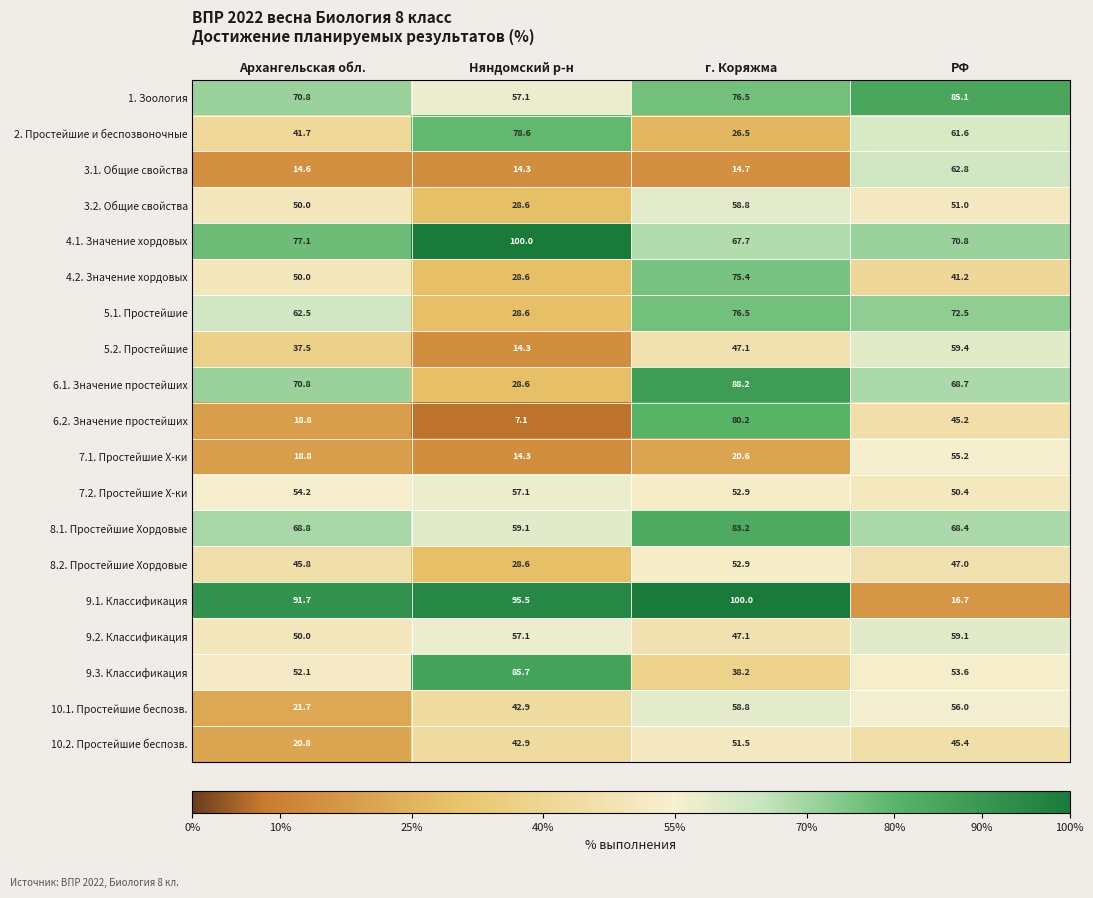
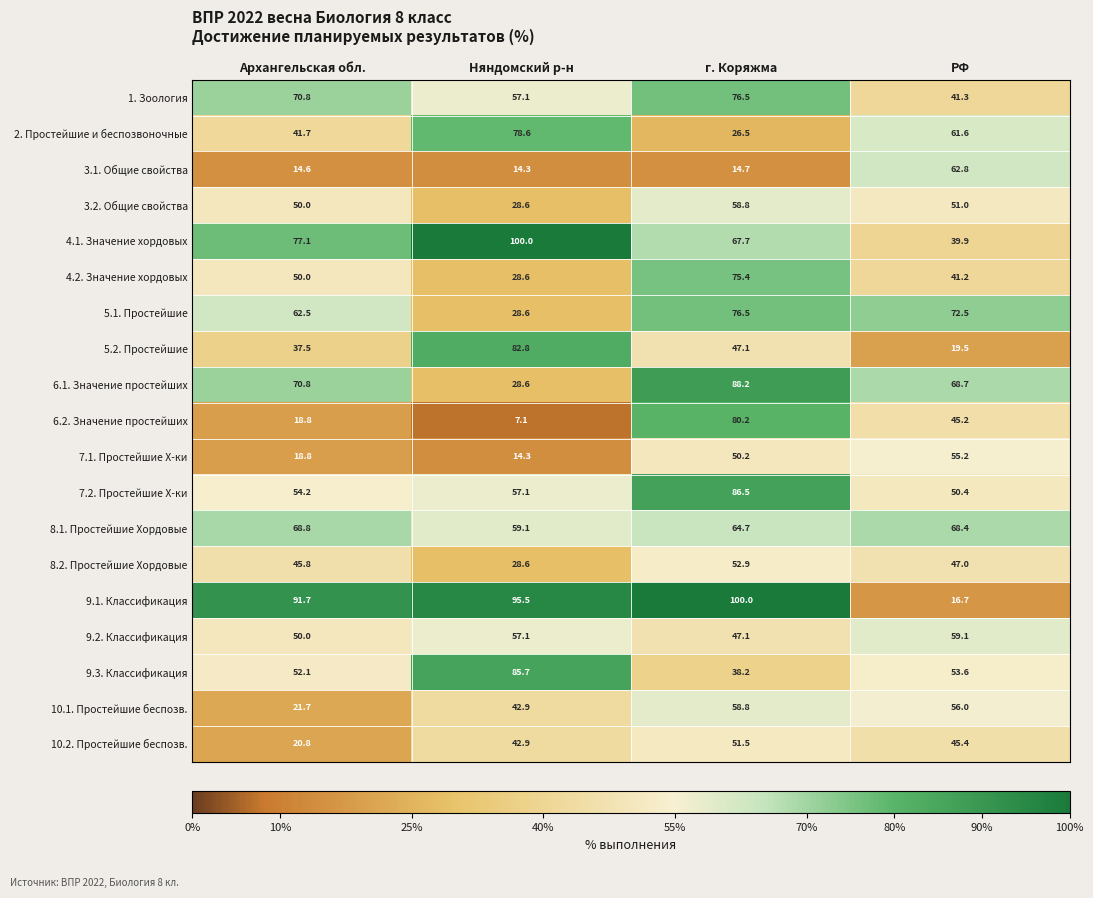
1. Зоология, РФ: 85.1 -> 41.3
4.1. Значение хордовых, РФ: 70.8 -> 39.9
5.2. Простейшие, Няндомский р-н: 14.3 -> 82.8
5.2. Простейшие, РФ: 59.4 -> 19.5
7.1. Простейшие Х-ки, г. Коряжма: 20.6 -> 50.2
7.2. Простейшие Х-ки, г. Коряжма: 52.9 -> 86.5
8.1. Простейшие Хордовые, г. Коряжма: 83.2 -> 64.7
